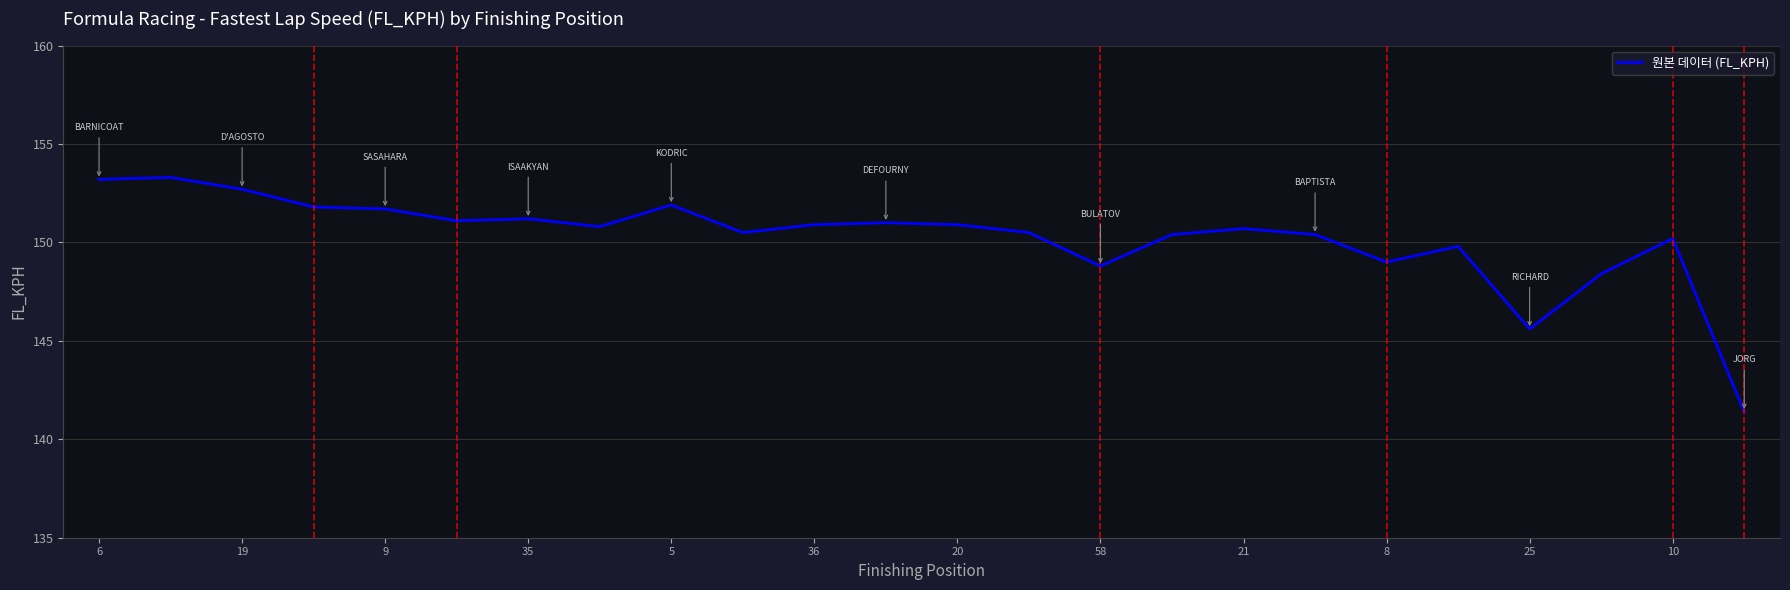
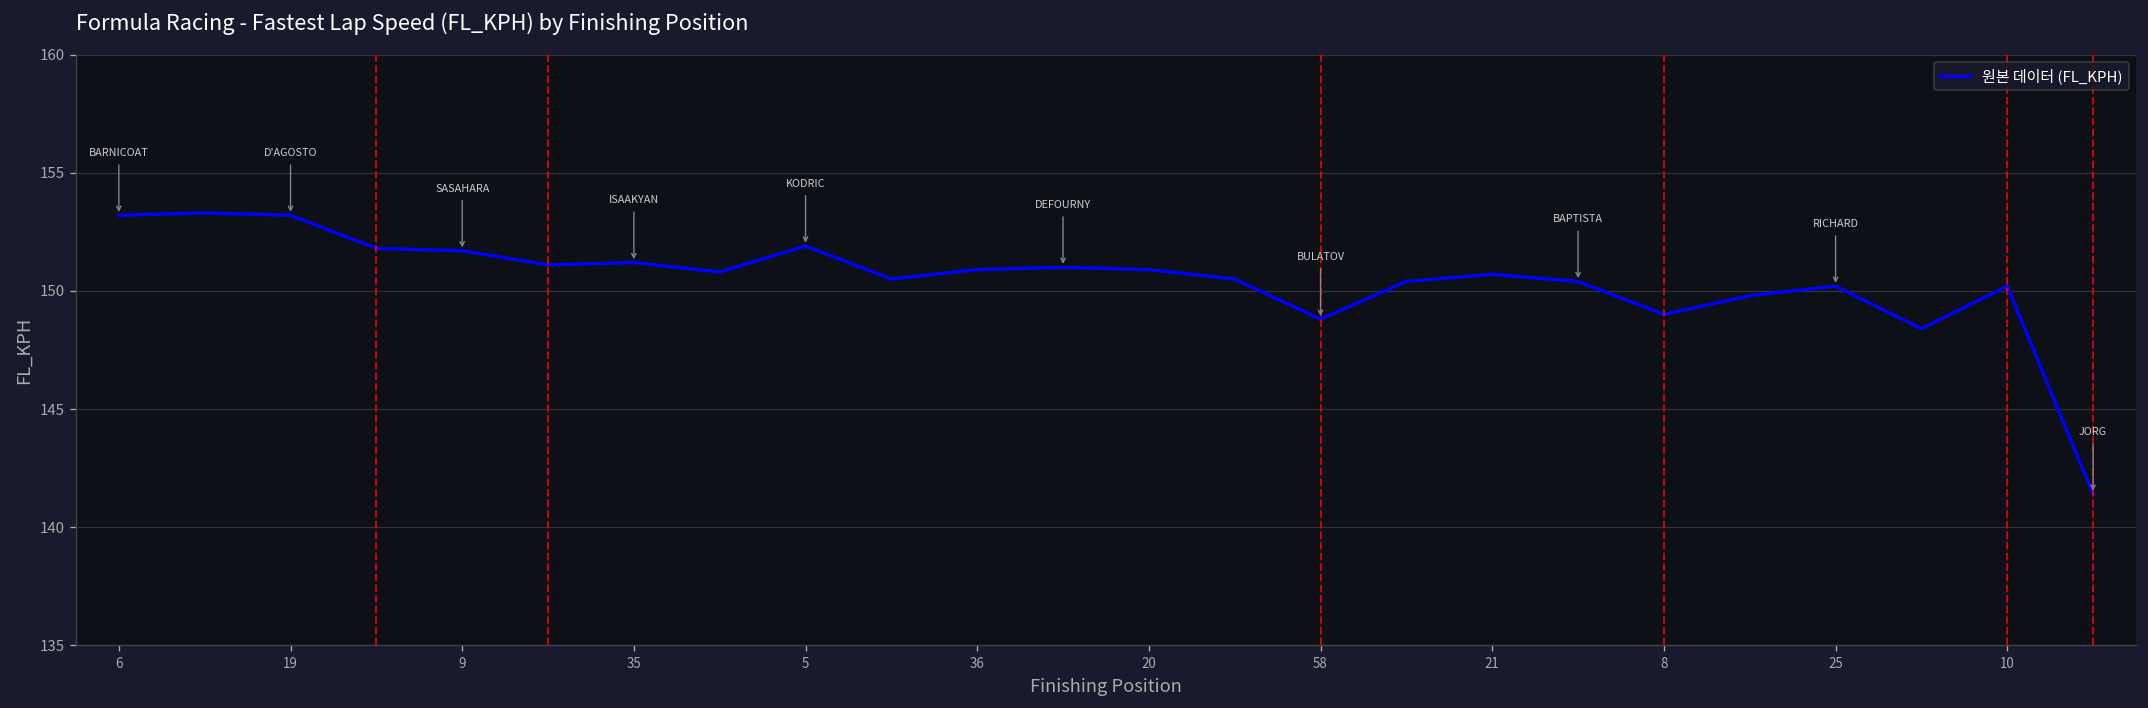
19: 152.7 -> 153.2
25: 145.6 -> 150.2
